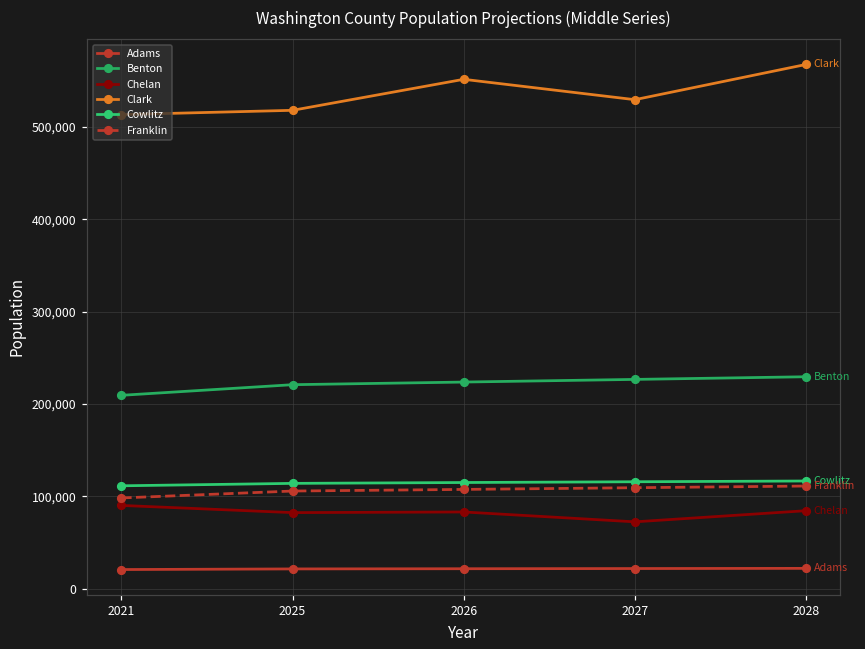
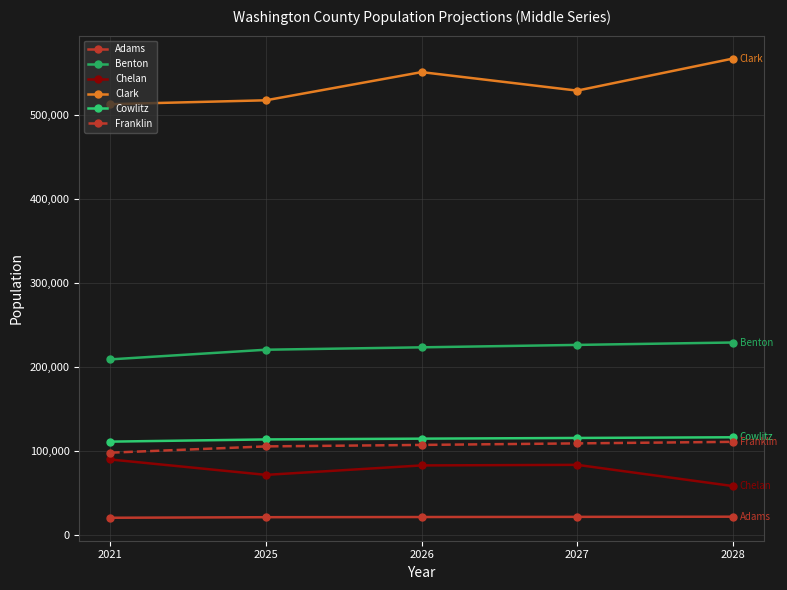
Chelan, 2025: 80,000 -> 70,000
Chelan, 2027: 70,000 -> 80,000
Chelan, 2028: 80,000 -> 60,000
